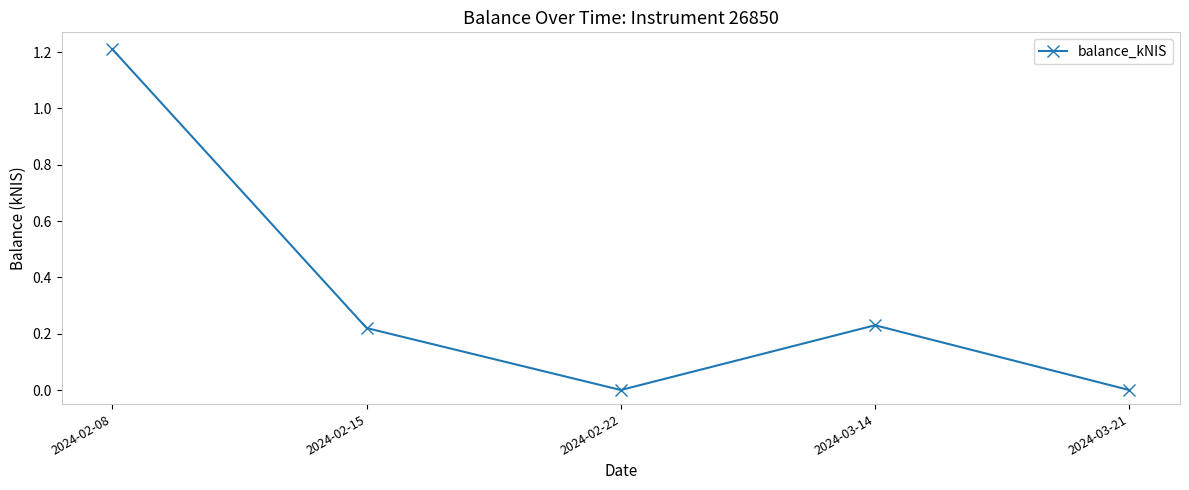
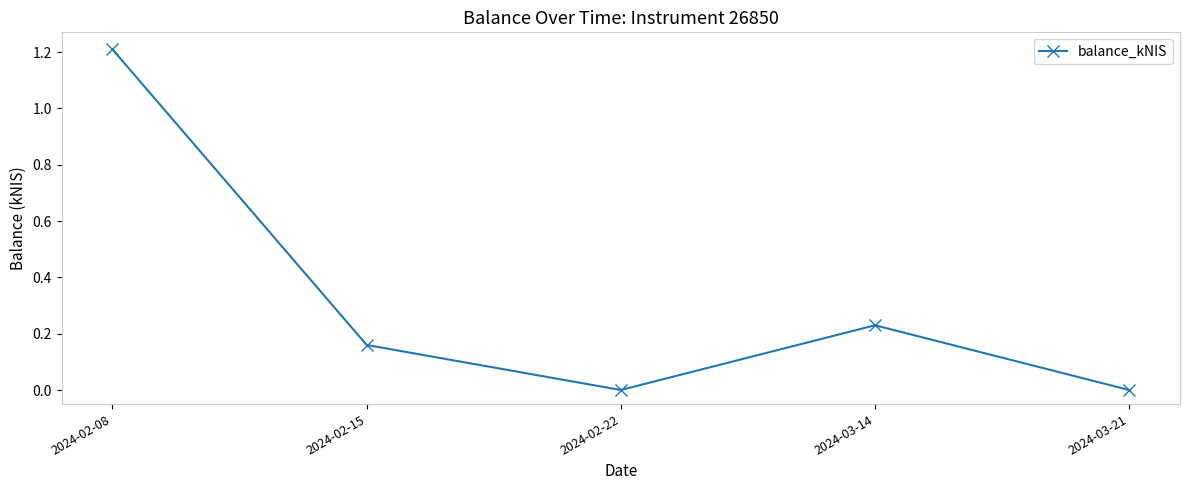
2024-02-15: 0.22 -> 0.16
